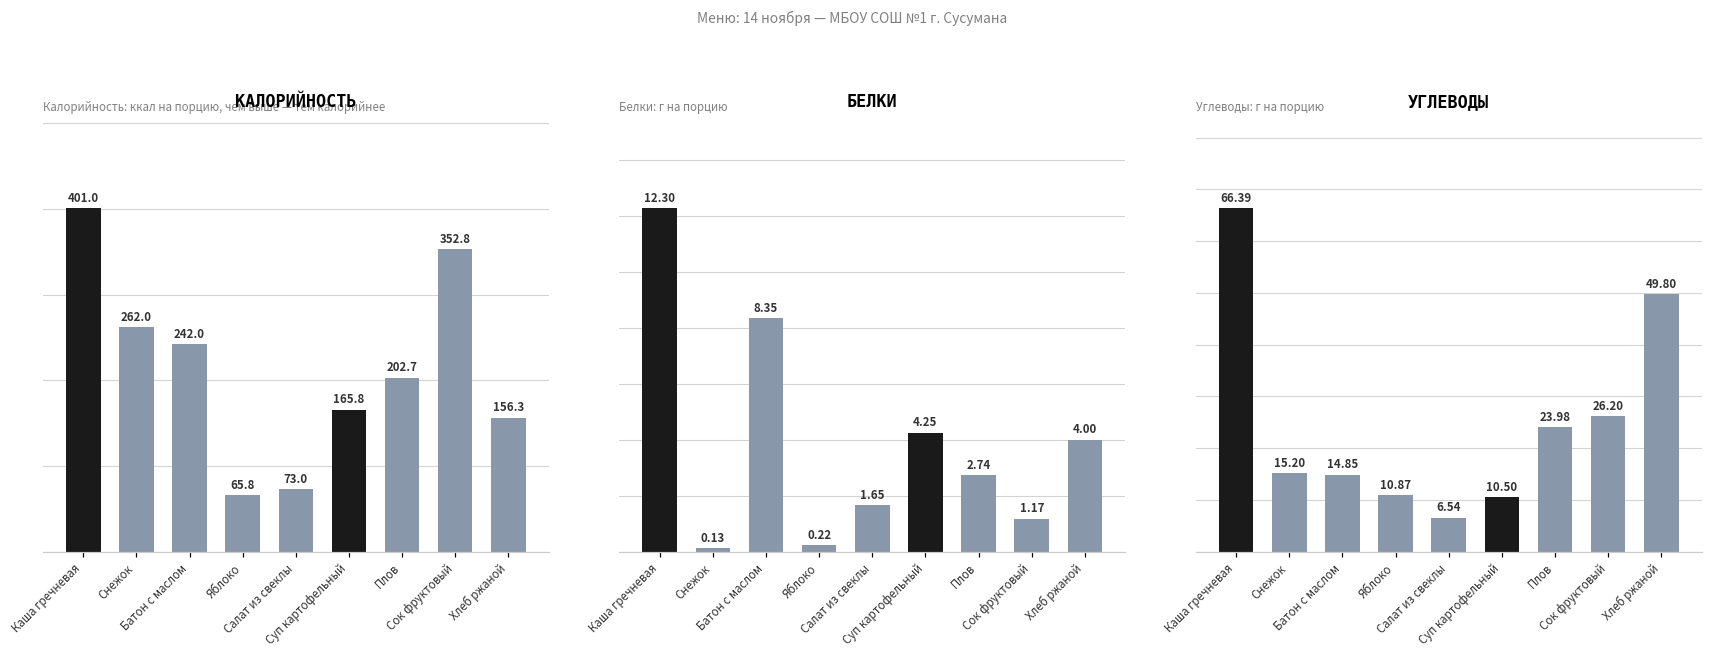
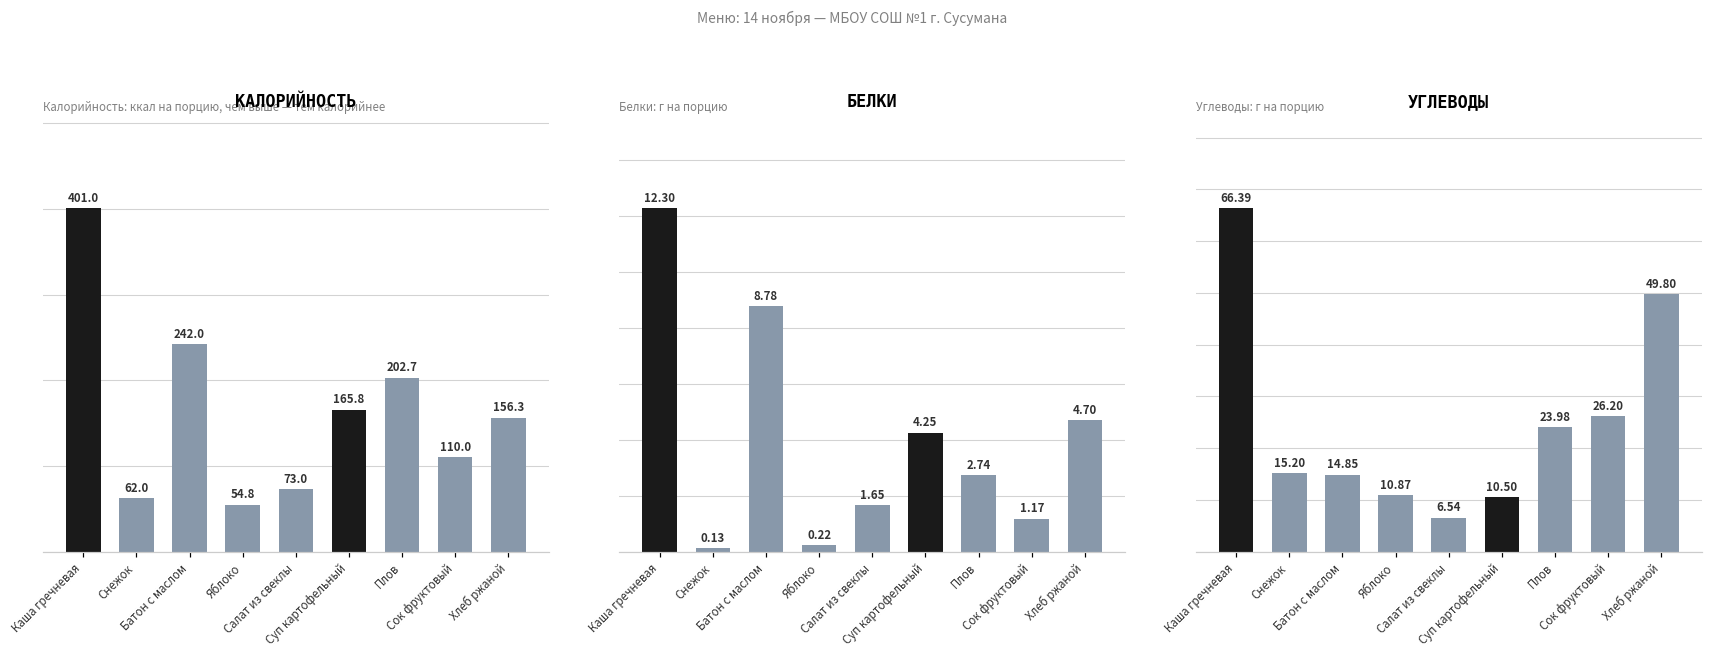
КАЛОРИЙНОСТЬ, Снежок: 262.0 -> 62.0
КАЛОРИЙНОСТЬ, Яблоко: 65.8 -> 54.8
КАЛОРИЙНОСТЬ, Сок фруктовый: 352.8 -> 110.0
БЕЛКИ, Батон с маслом: 8.35 -> 8.78
БЕЛКИ, Хлеб ржаной: 4.00 -> 4.70
